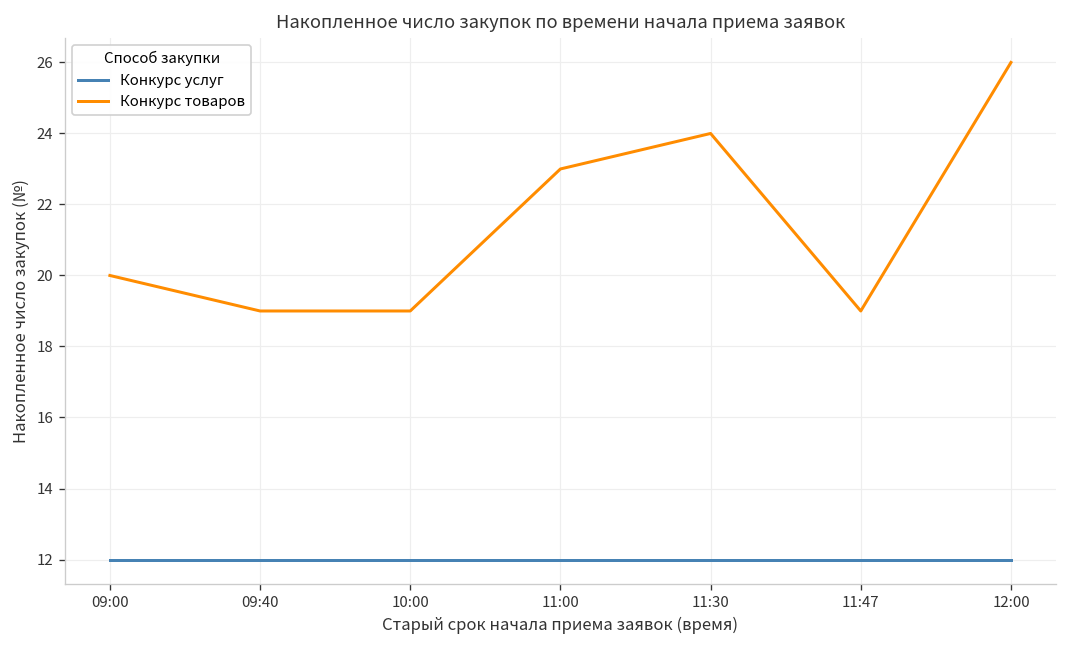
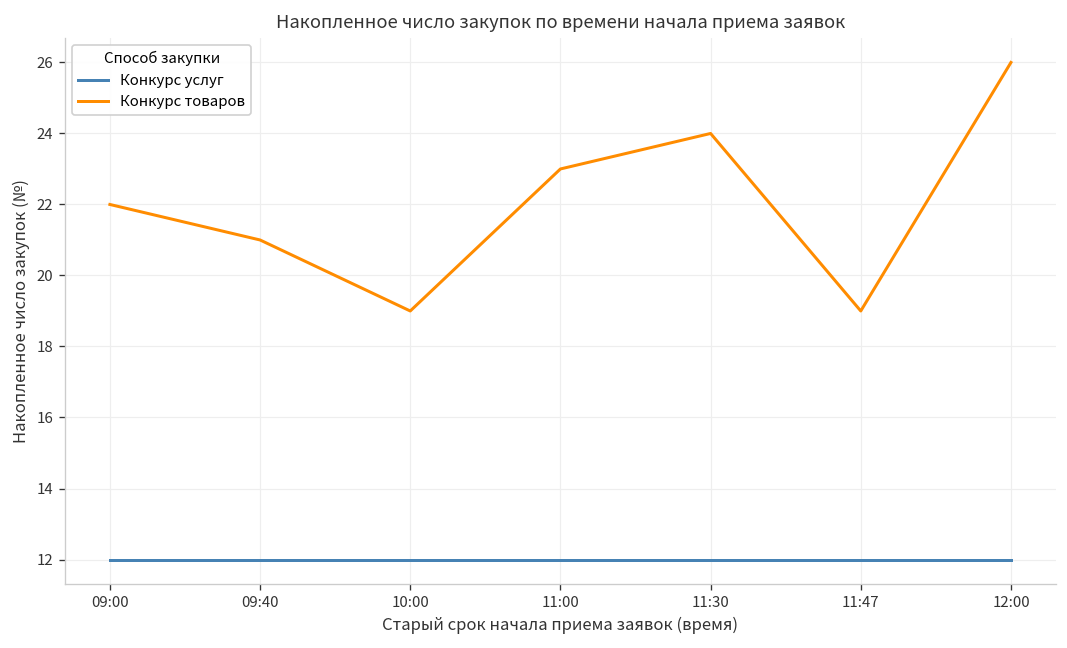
Конкурс товаров, 09:00: 20 -> 22
Конкурс товаров, 09:40: 19 -> 21
